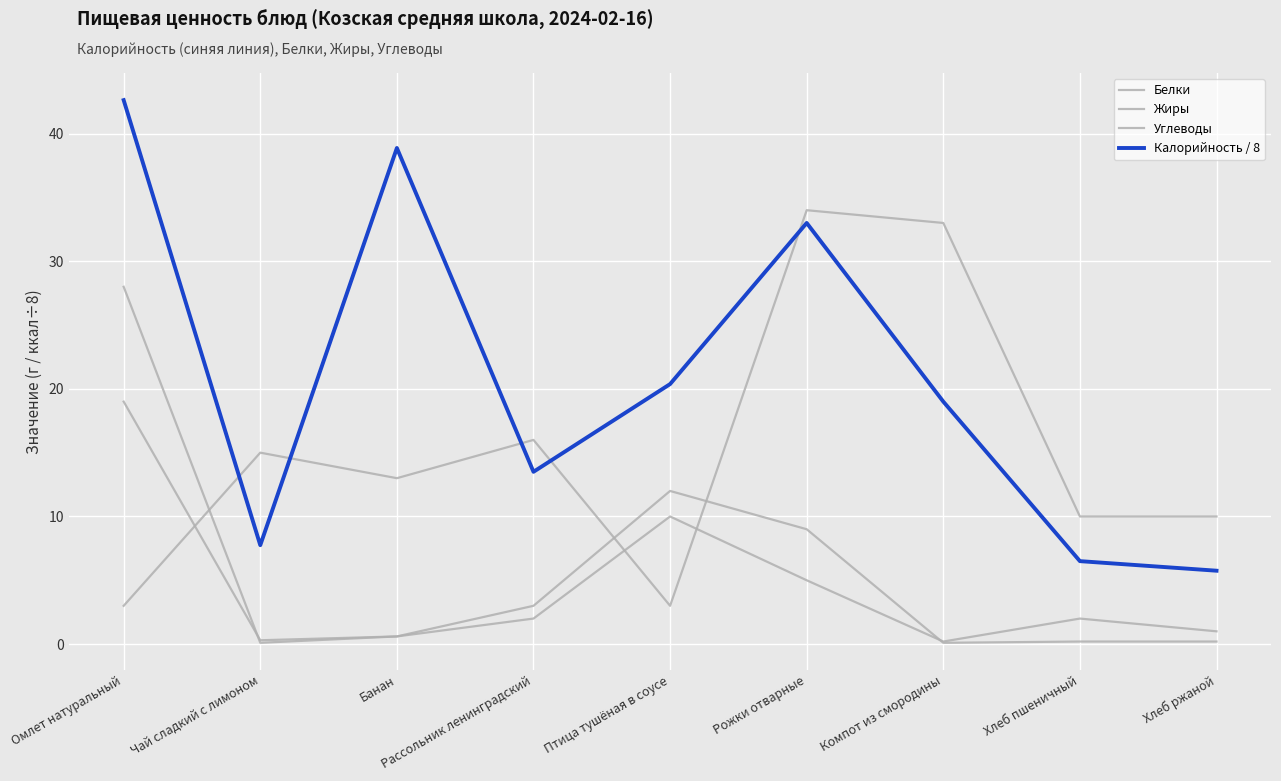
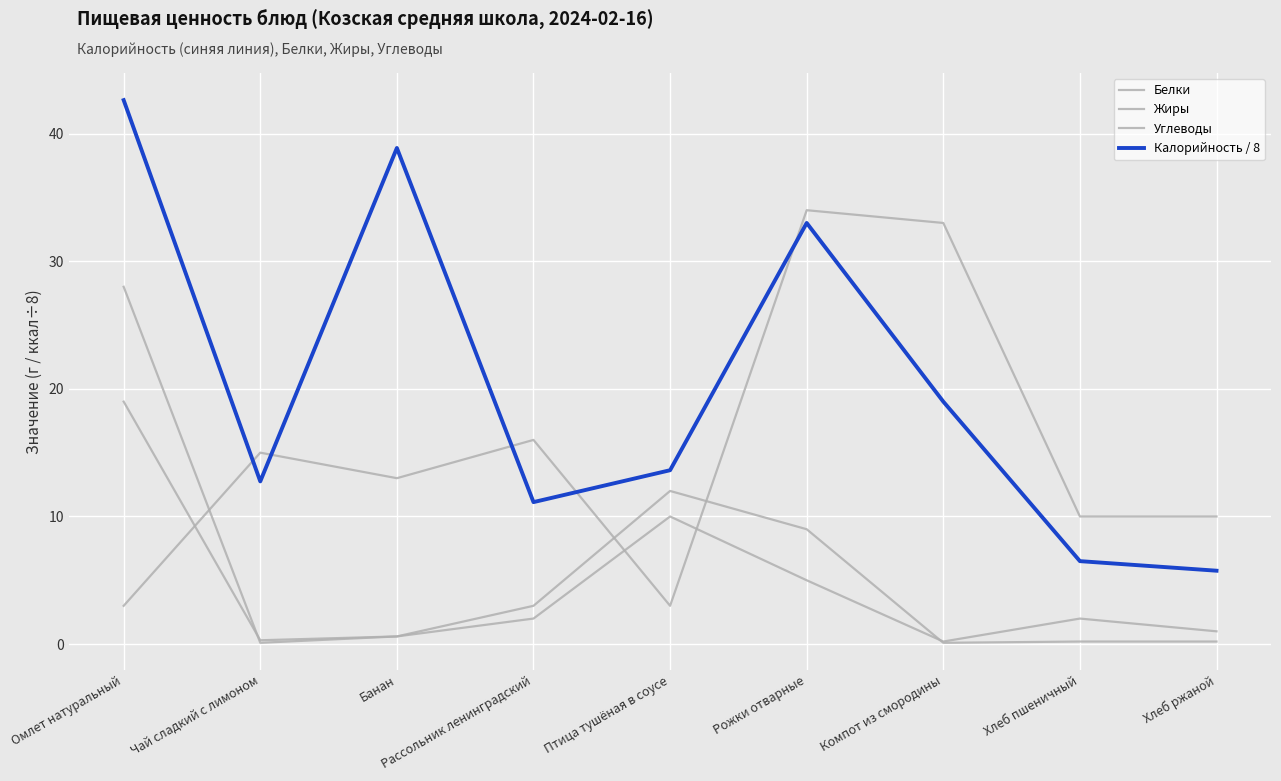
Калорийность / 8, Чай сладкий с лимоном: 7.8 -> 12.8
Калорийность / 8, Рассольник ленинградский: 13.5 -> 11.1
Калорийность / 8, Птица тушёная в соусе: 20.4 -> 13.6
